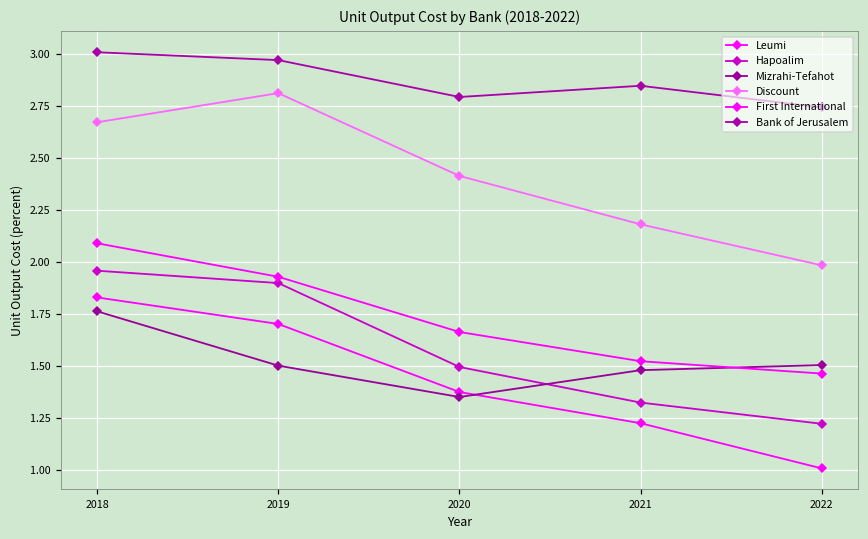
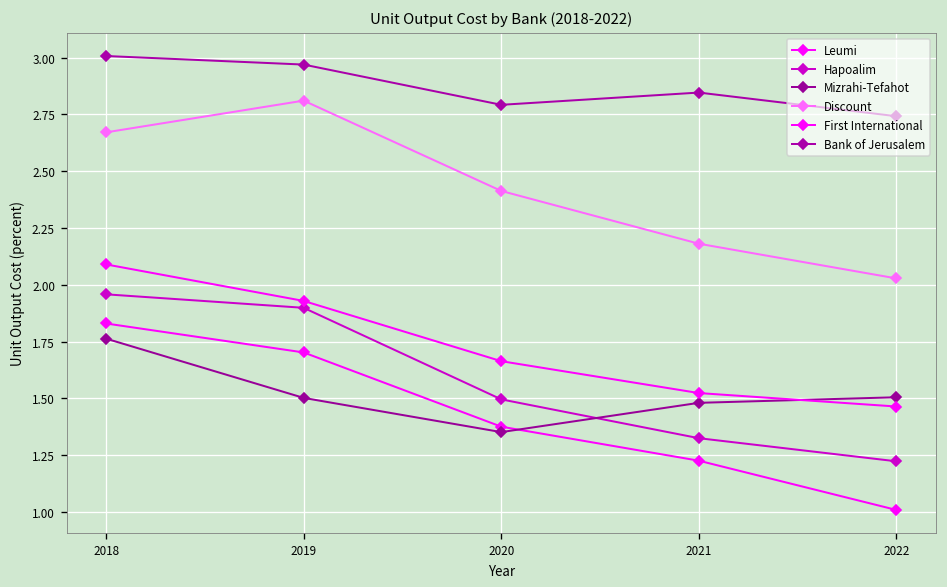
Discount, 2022: 1.98 -> 2.03
